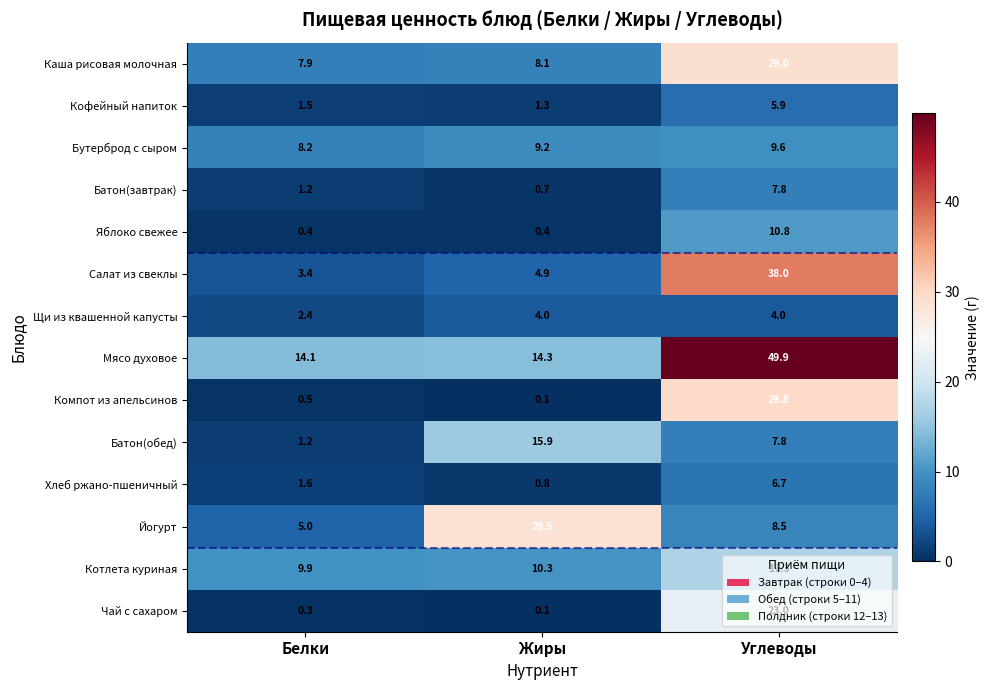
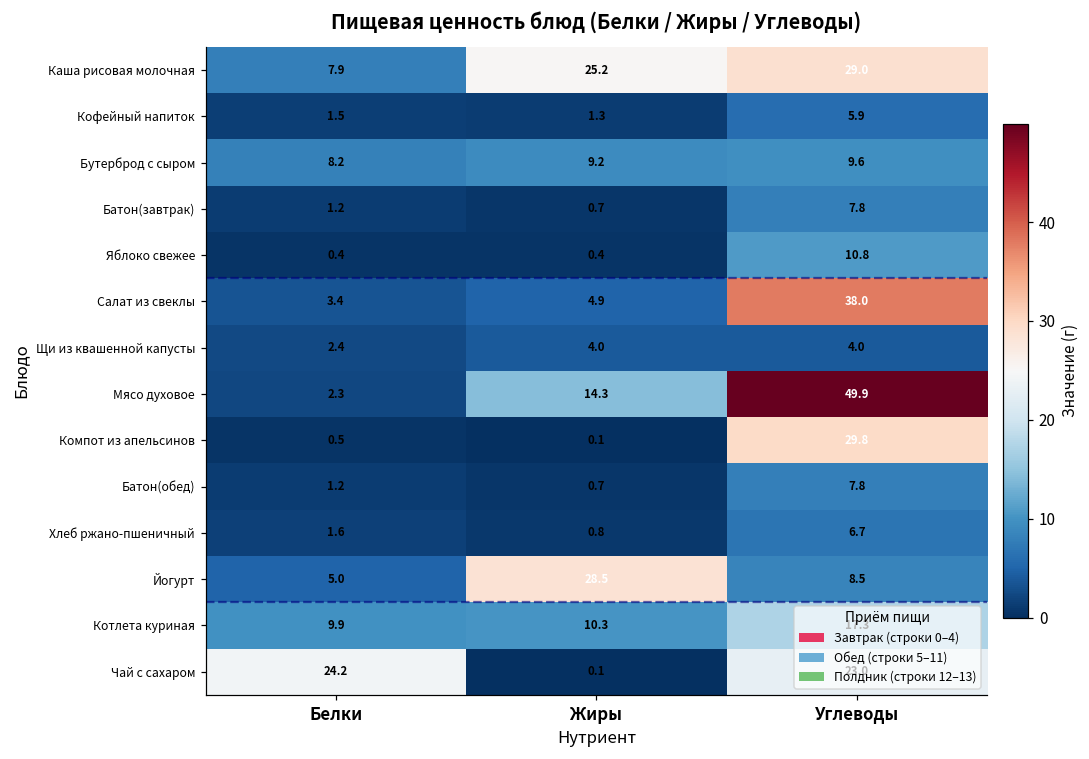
Каша рисовая молочная, Жиры: 8.1 -> 25.2
Мясо духовое, Белки: 14.1 -> 2.3
Батон(обед), Жиры: 15.9 -> 0.7
Чай с сахаром, Белки: 0.3 -> 24.2
